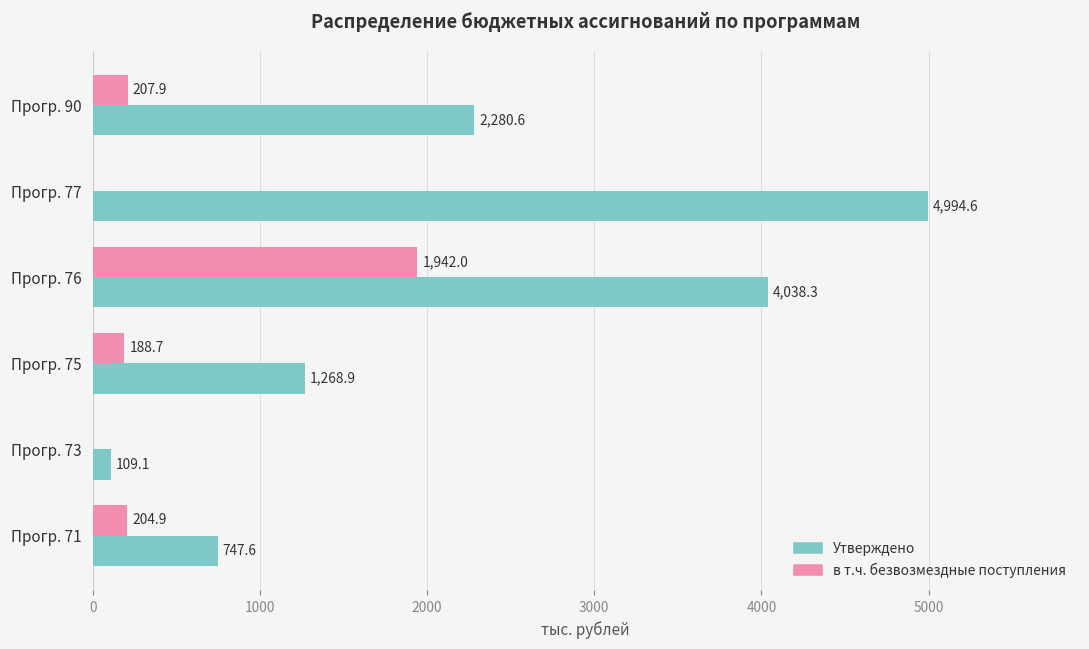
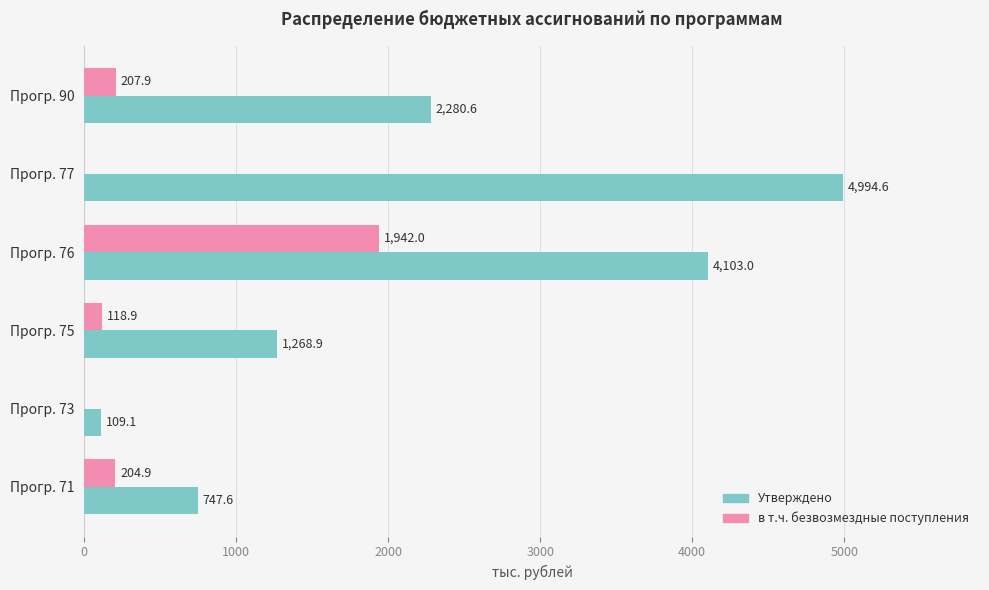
Утверждено, Прогр. 76: 4,038.3 -> 4,103.0
в т.ч. безвозмездные поступления, Прогр. 75: 188.7 -> 118.9
